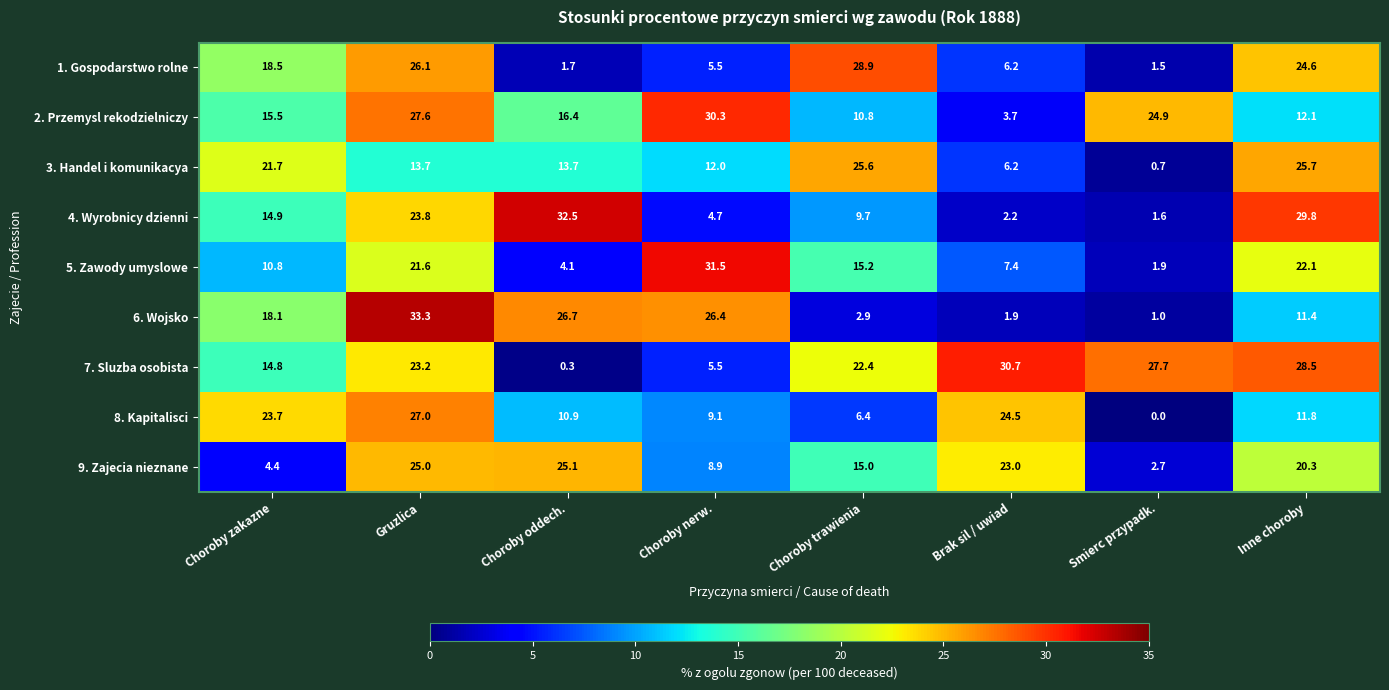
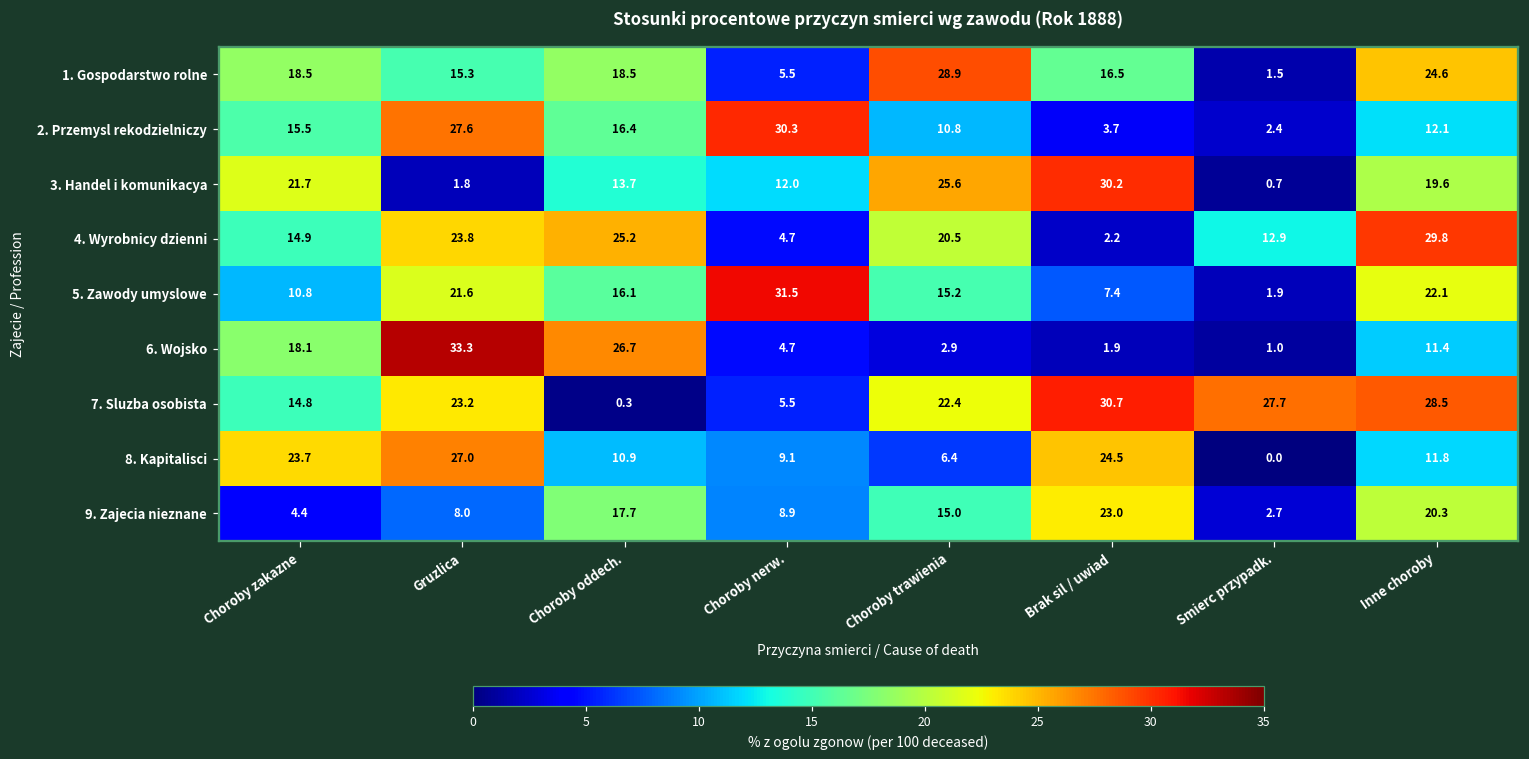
1. Gospodarstwo rolne, Gruzlica: 26.1 -> 15.3
1. Gospodarstwo rolne, Choroby oddech.: 1.7 -> 18.5
1. Gospodarstwo rolne, Brak sil / uwiad: 6.2 -> 16.5
2. Przemysl rekodzielniczy, Smierc przypadk.: 24.9 -> 2.4
3. Handel i komunikacya, Gruzlica: 13.7 -> 1.8
3. Handel i komunikacya, Brak sil / uwiad: 6.2 -> 30.2
3. Handel i komunikacya, Inne choroby: 25.7 -> 19.6
4. Wyrobnicy dzienni, Choroby oddech.: 32.5 -> 25.2
4. Wyrobnicy dzienni, Choroby trawienia: 9.7 -> 20.5
4. Wyrobnicy dzienni, Smierc przypadk.: 1.6 -> 12.9
5. Zawody umyslowe, Choroby oddech.: 4.1 -> 16.1
6. Wojsko, Choroby nerw.: 26.4 -> 4.7
9. Zajecia nieznane, Gruzlica: 25.0 -> 8.0
9. Zajecia nieznane, Choroby oddech.: 25.1 -> 17.7
